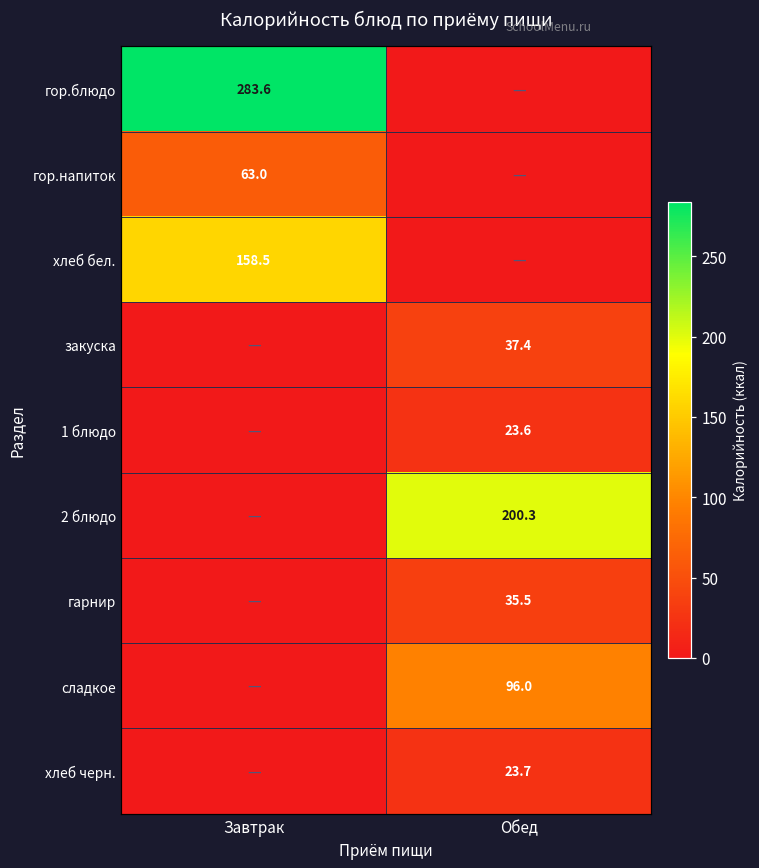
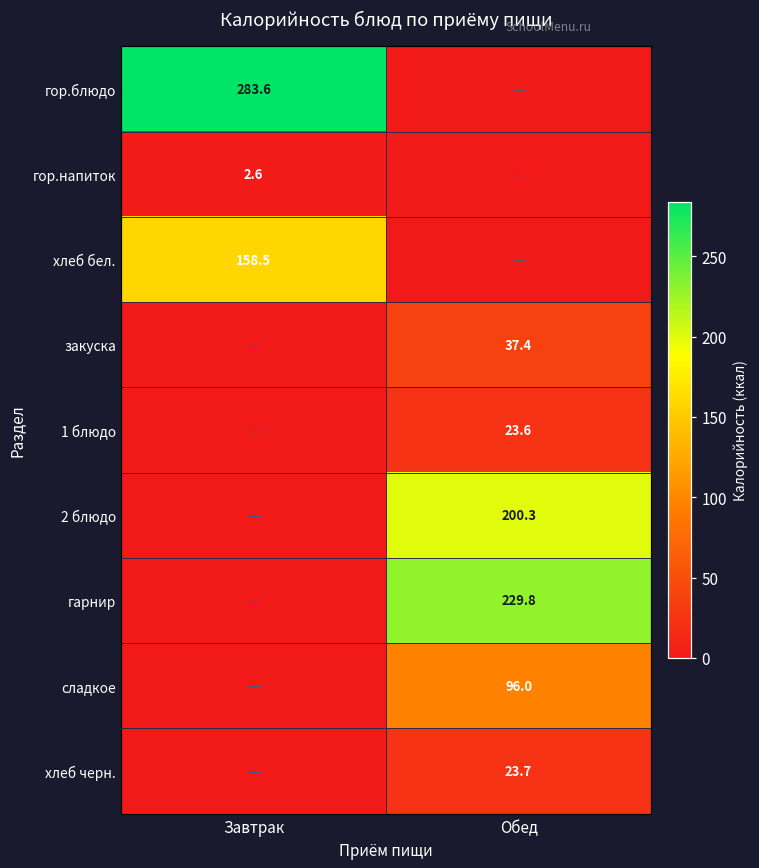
гор.напиток, Завтрак: 63.0 -> 2.6
гарнир, Обед: 35.5 -> 229.8
